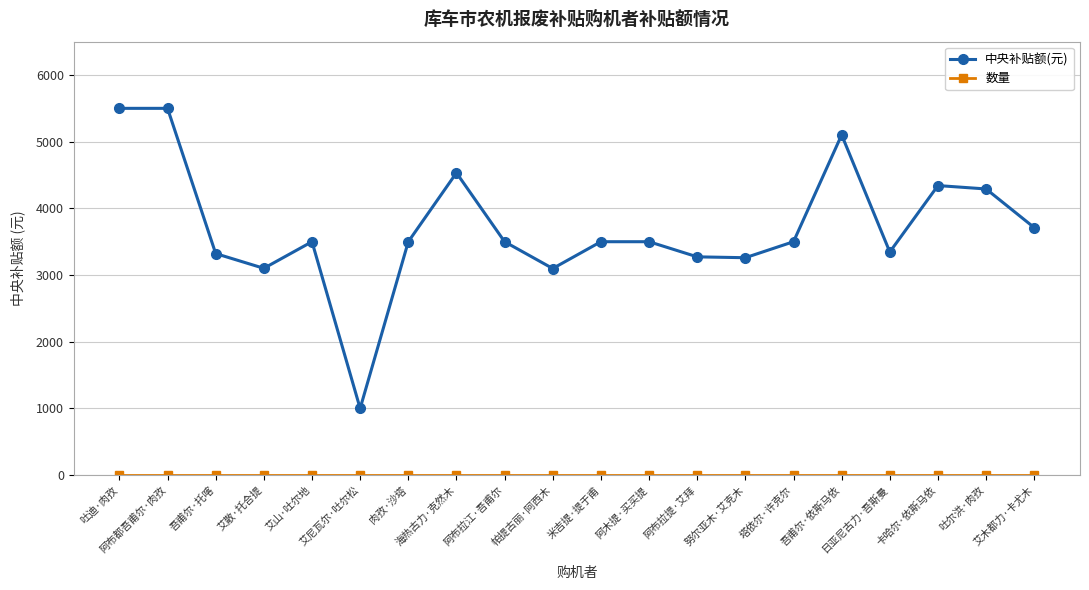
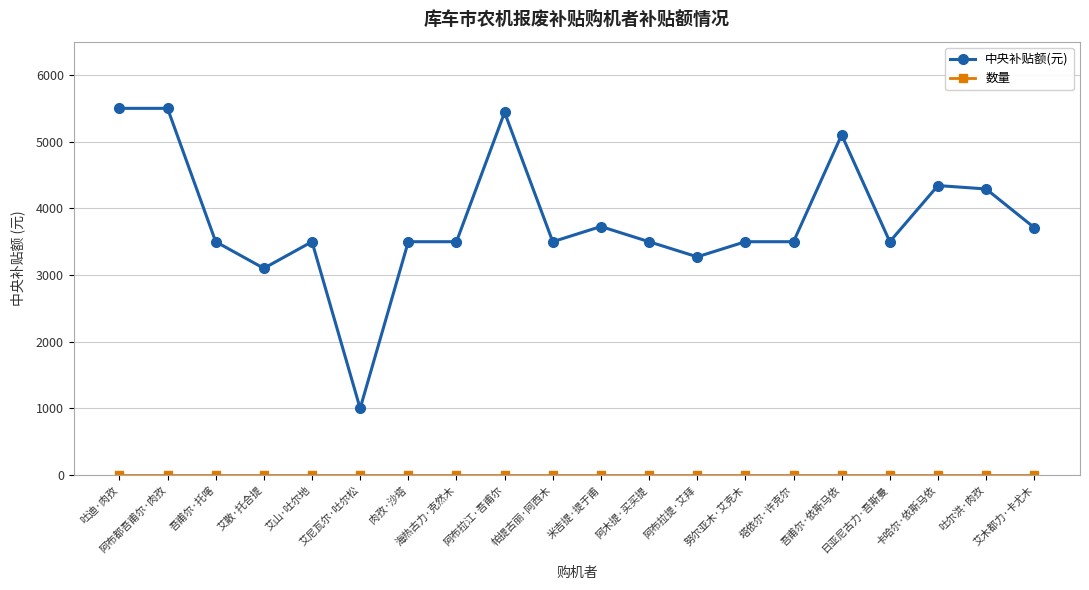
中央补贴额(元), 吾甫尔·托喀: 3300 -> 3500
中央补贴额(元), 海热古力·克然木: 4500 -> 3500
中央补贴额(元), 阿布拉江·吾甫尔: 3500 -> 5400
中央补贴额(元), 帕提古丽·阿西木: 3100 -> 3500
中央补贴额(元), 米吉提·提于甫: 3500 -> 3700
中央补贴额(元), 努尔亚木·艾克木: 3300 -> 3500
中央补贴额(元), 日亚尼古力·吾斯曼: 3300 -> 3500
